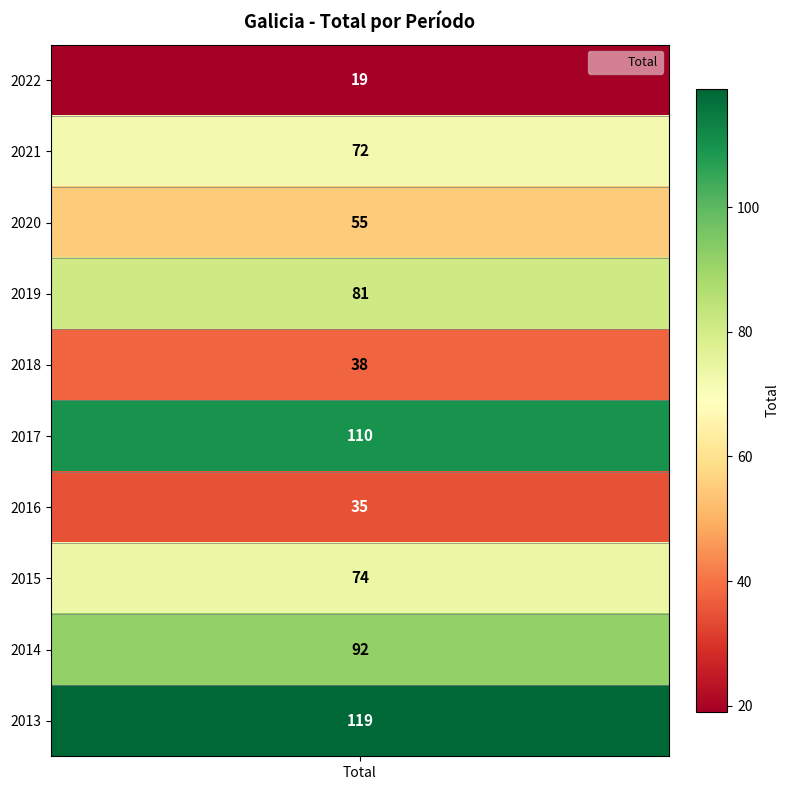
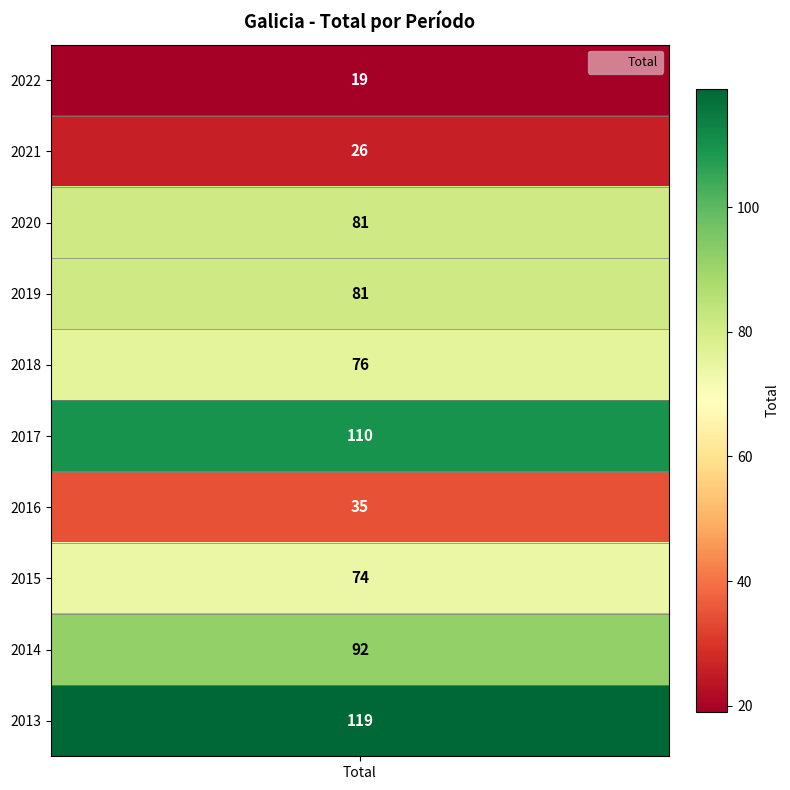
2021, Total: 72 -> 26
2020, Total: 55 -> 81
2018, Total: 38 -> 76
